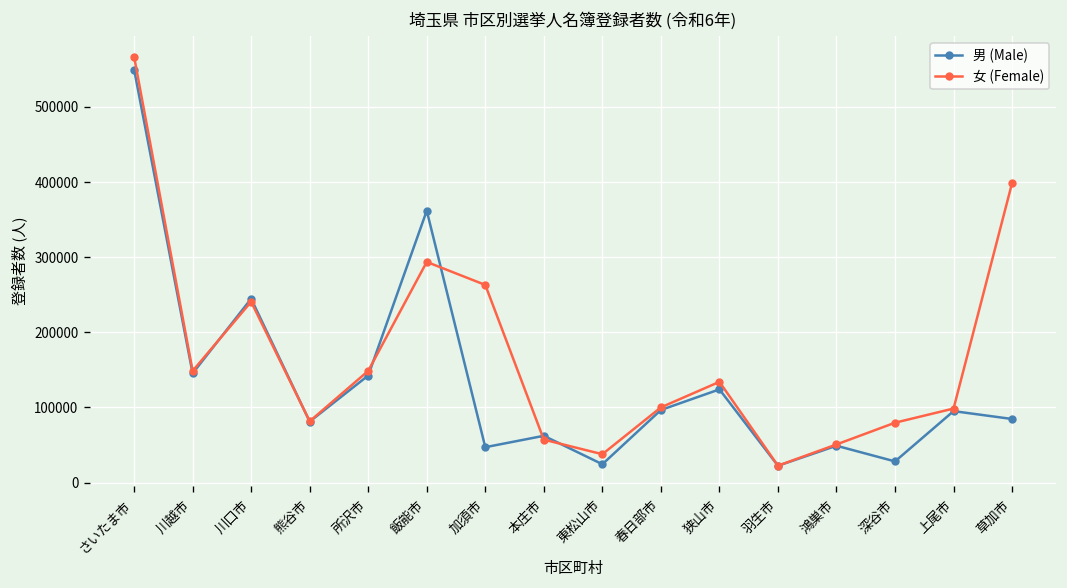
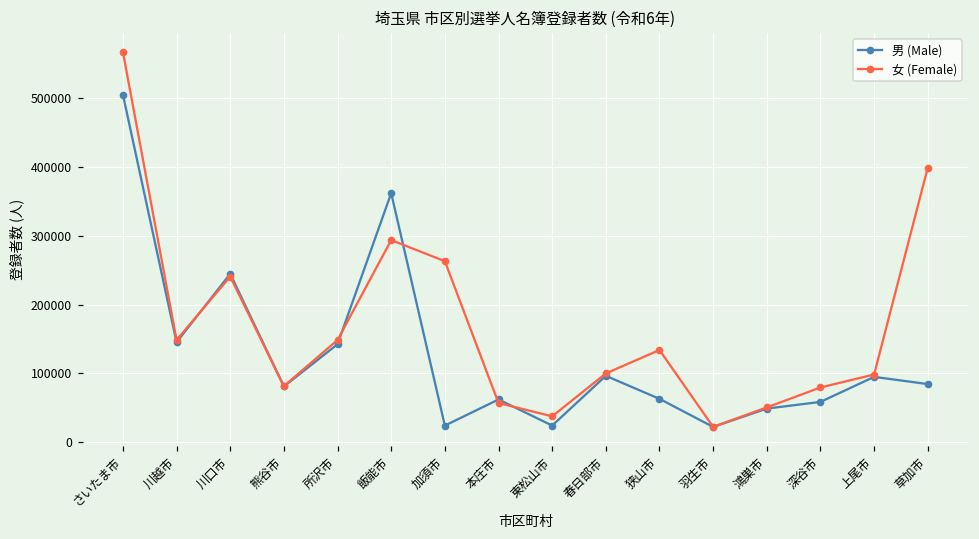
男 (Male), さいたま市: 550000 -> 510000
男 (Male), 加須市: 50000 -> 20000
男 (Male), 狭山市: 120000 -> 60000
男 (Male), 深谷市: 30000 -> 60000
